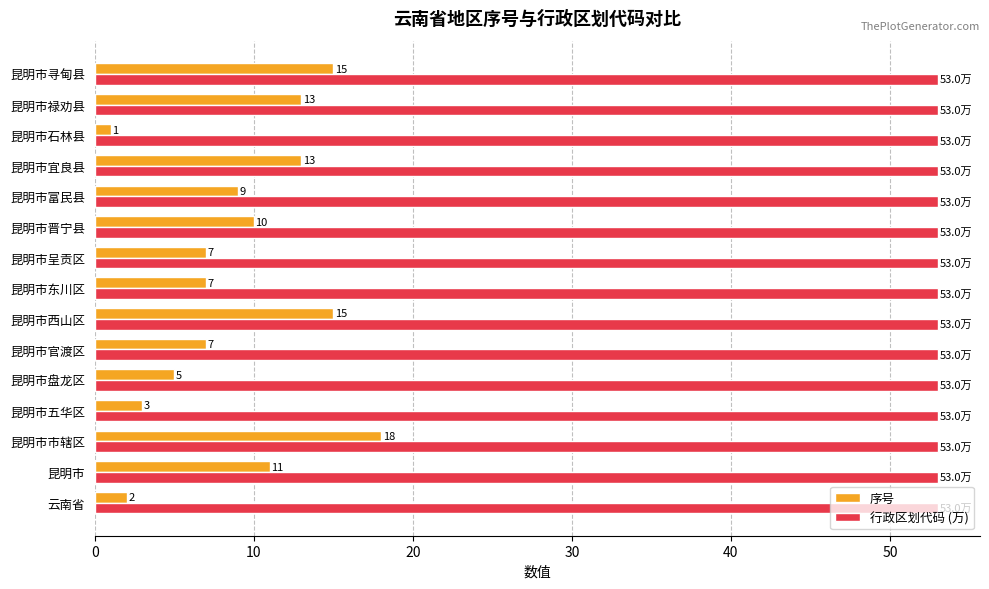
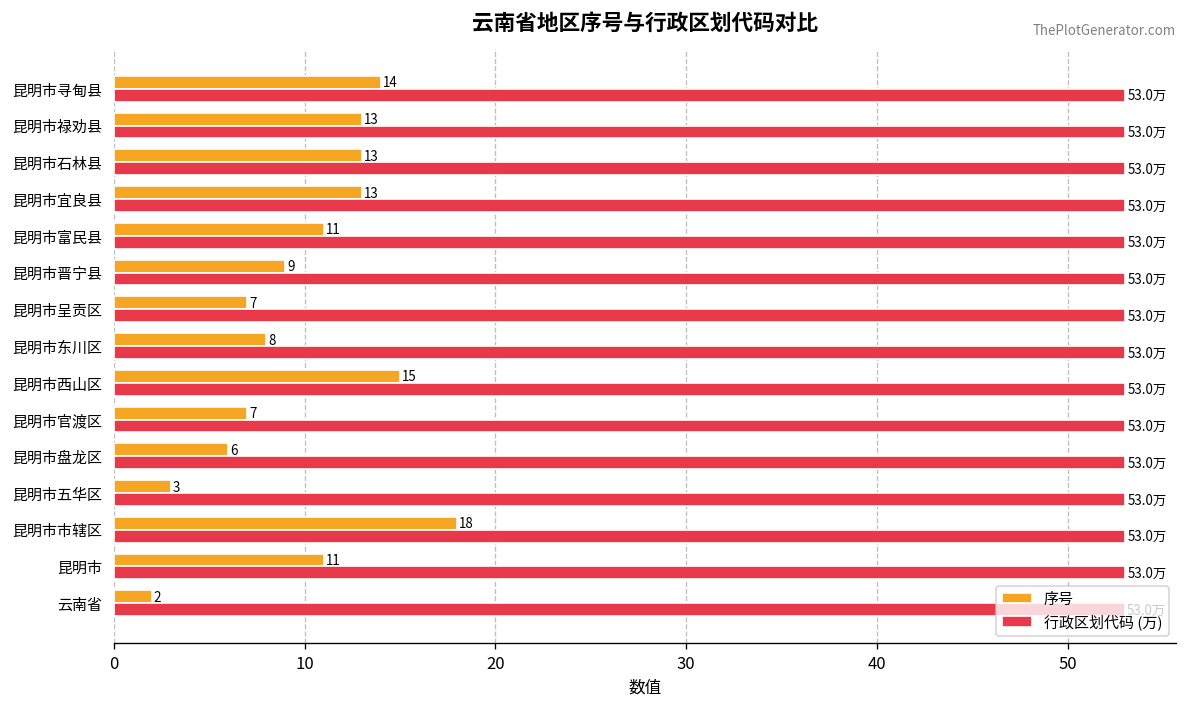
序号, 昆明市寻甸县: 15 -> 14
序号, 昆明市石林县: 1 -> 13
序号, 昆明市富民县: 9 -> 11
序号, 昆明市晋宁县: 10 -> 9
序号, 昆明市东川区: 7 -> 8
序号, 昆明市盘龙区: 5 -> 6
